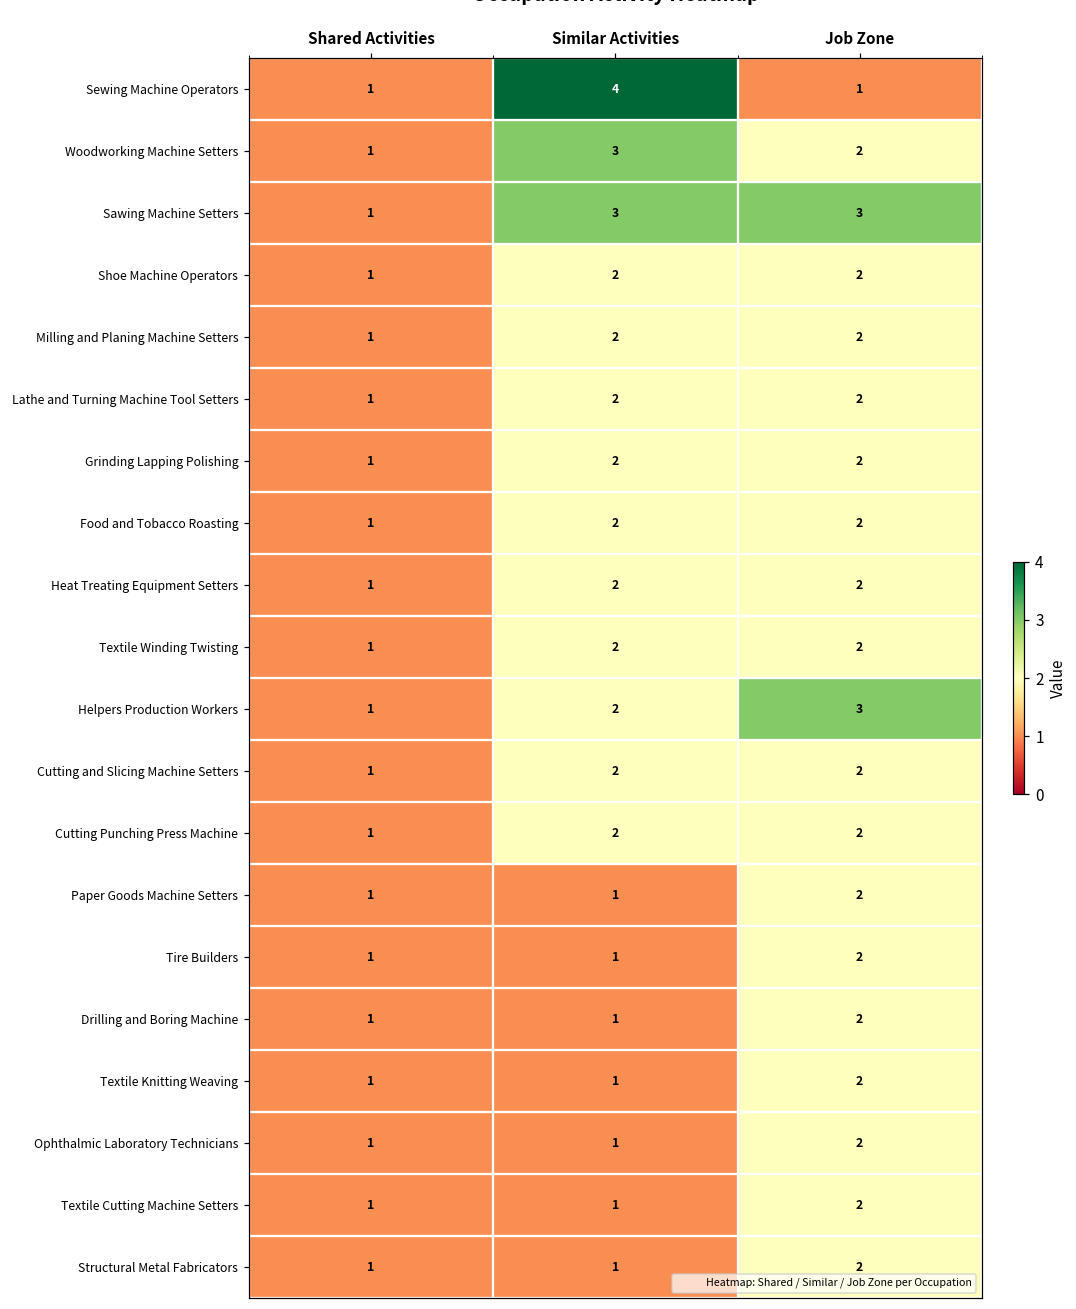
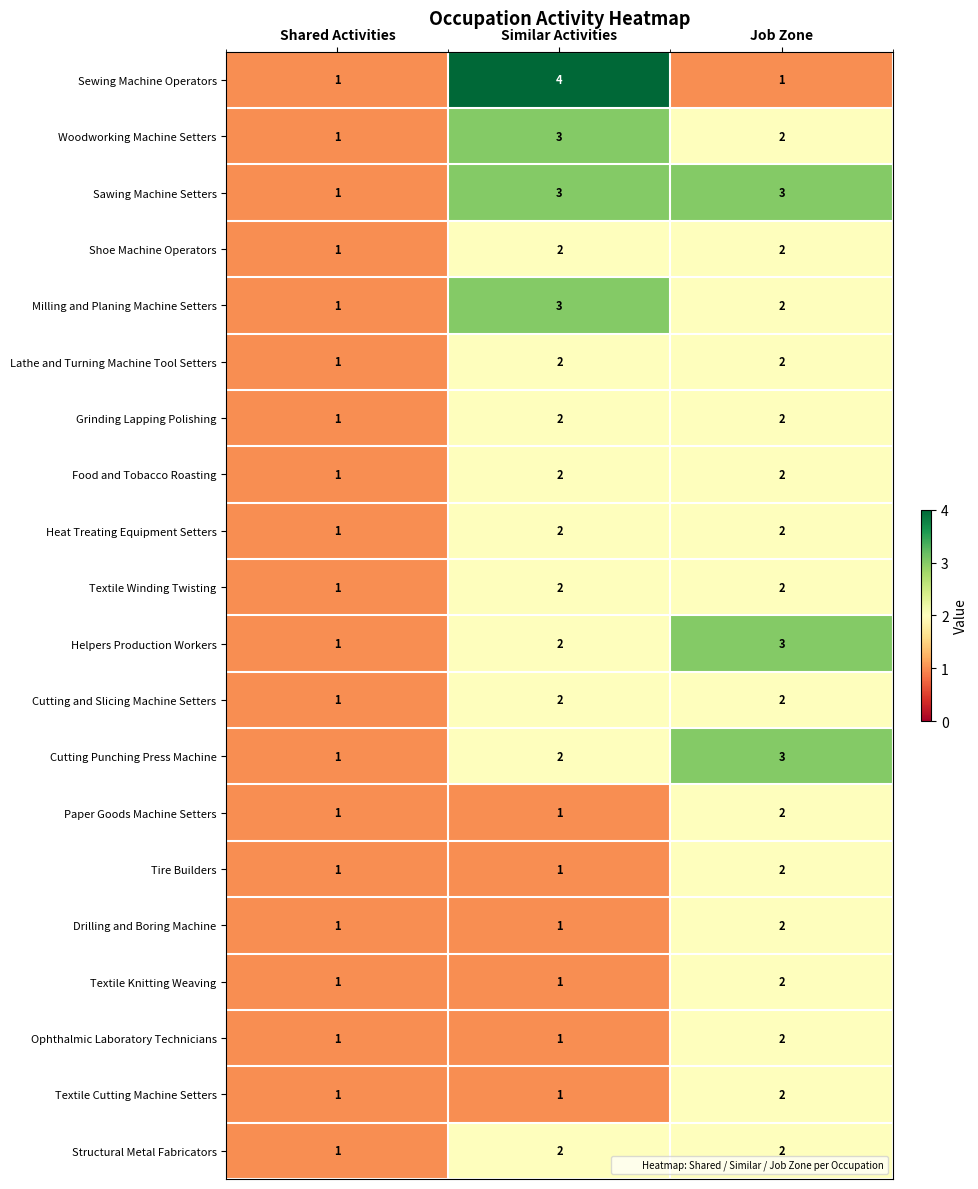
Milling and Planing Machine Setters, Similar Activities: 2 -> 3
Cutting Punching Press Machine, Job Zone: 2 -> 3
Structural Metal Fabricators, Similar Activities: 1 -> 2
